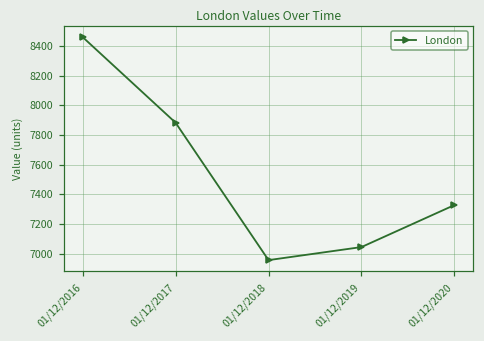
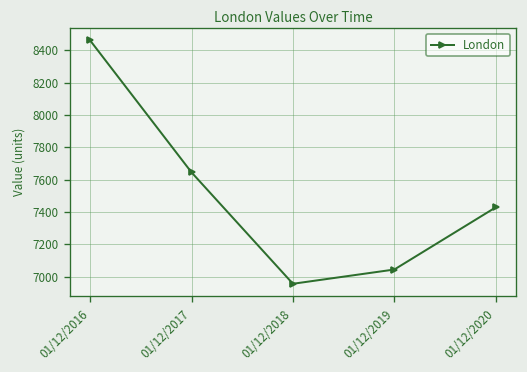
01/12/2017: 7880 -> 7650
01/12/2020: 7330 -> 7430
